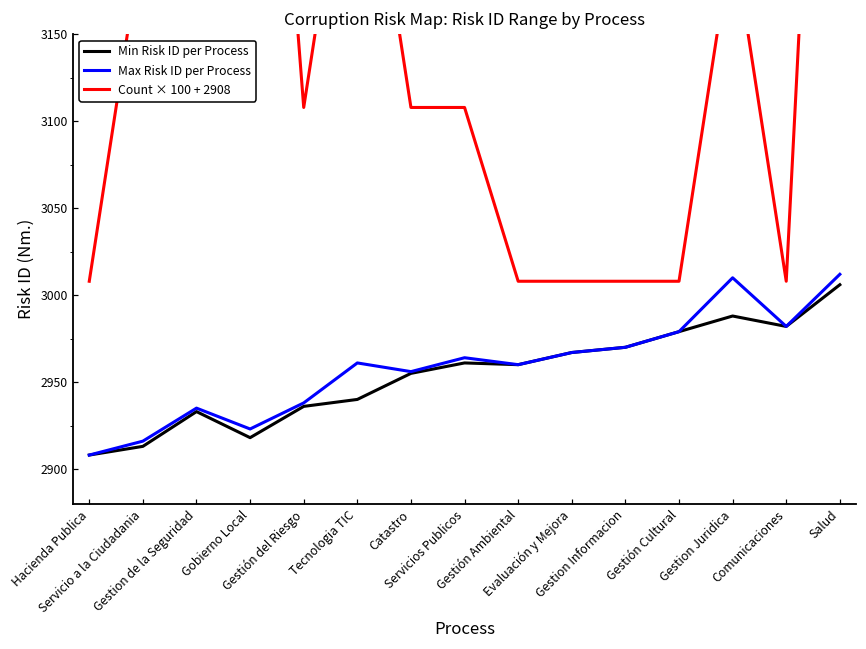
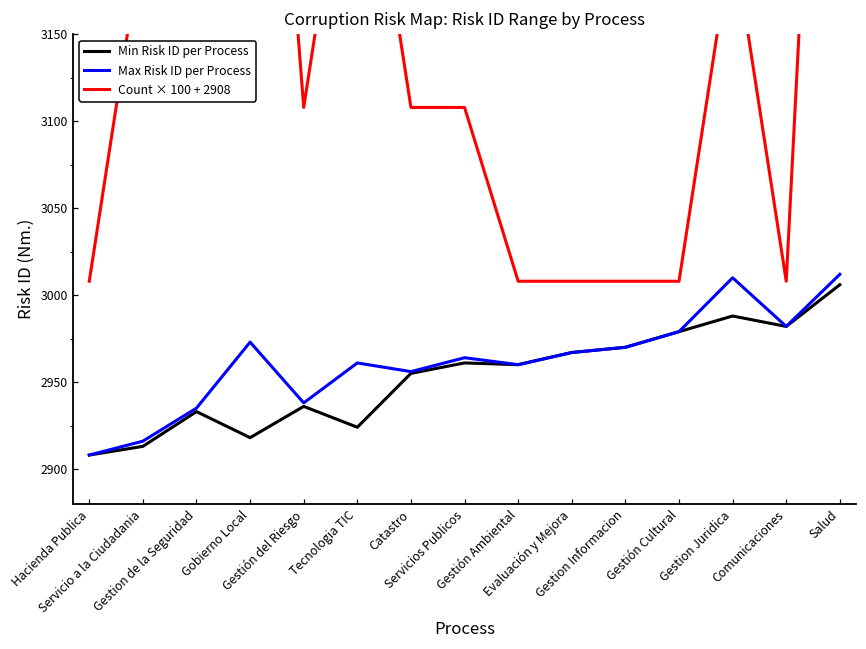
Max Risk ID per Process, Gobierno Local: 2923 -> 2973
Min Risk ID per Process, Tecnologia TIC: 2940 -> 2924
